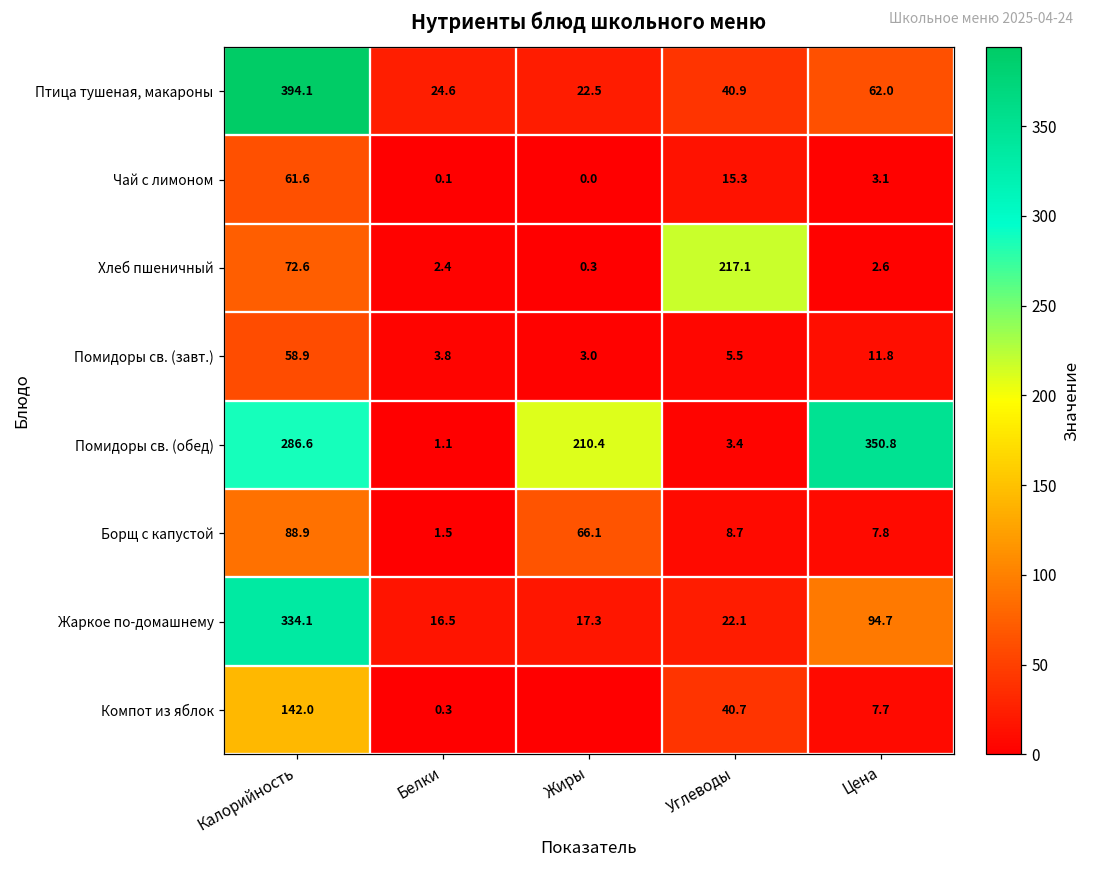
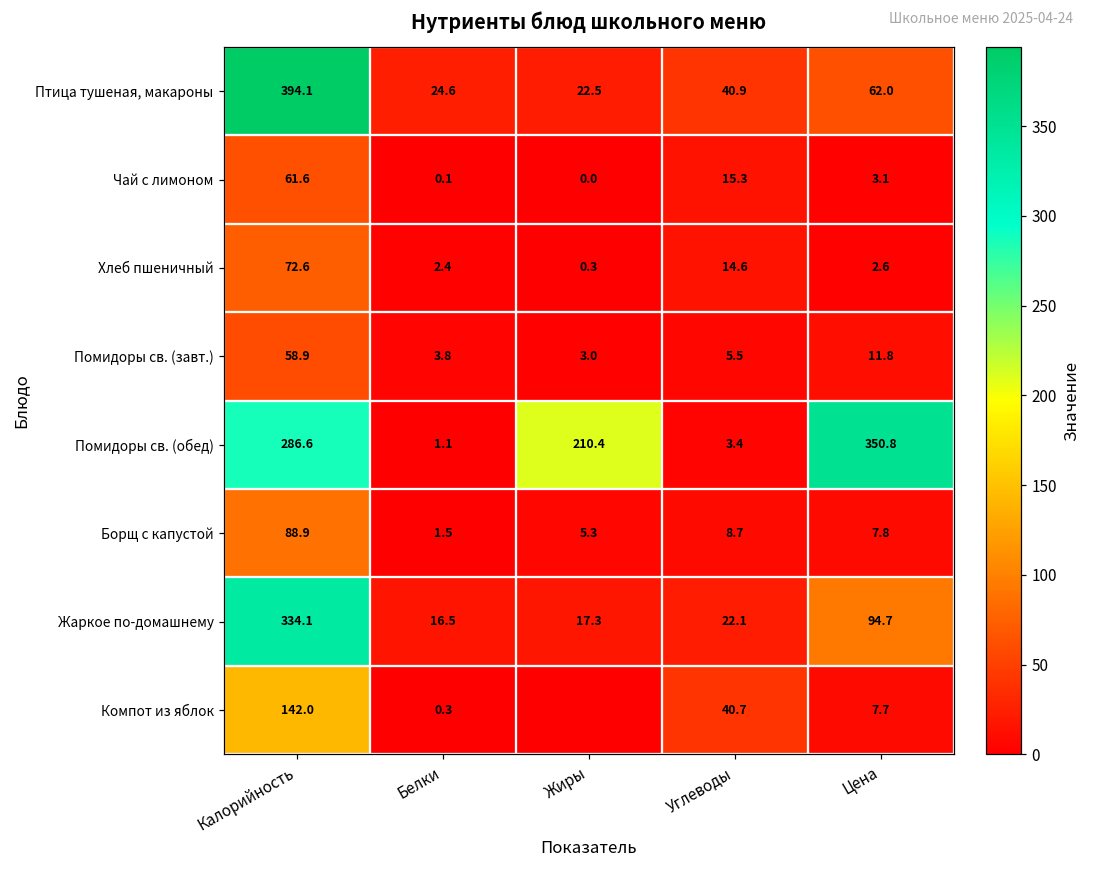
Хлеб пшеничный, Углеводы: 217.1 -> 14.6
Борщ с капустой, Жиры: 66.1 -> 5.3
